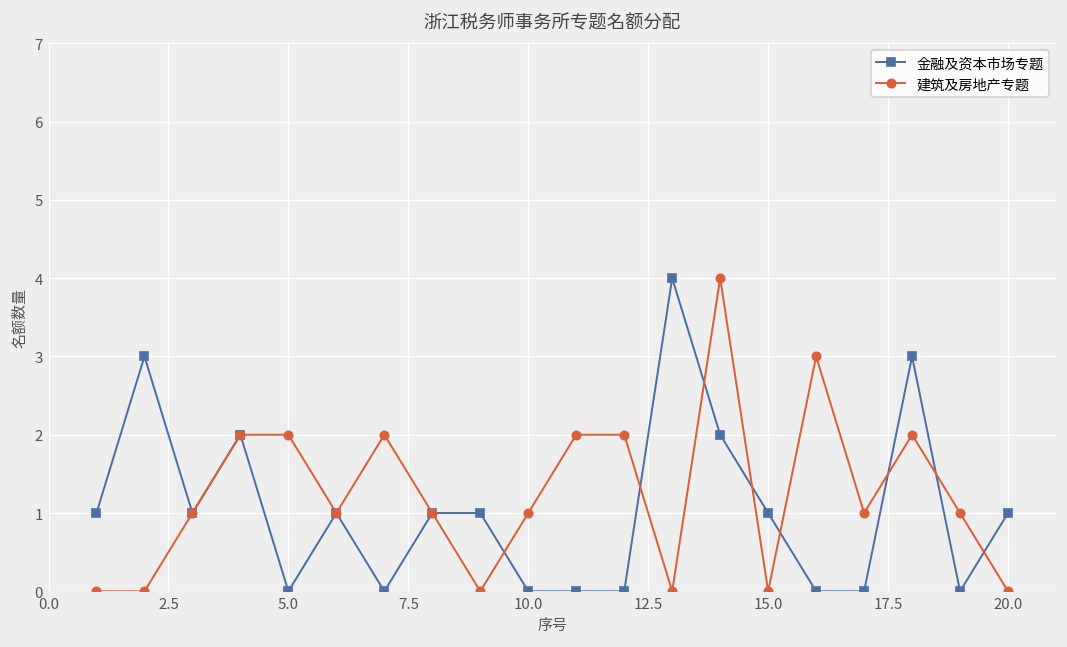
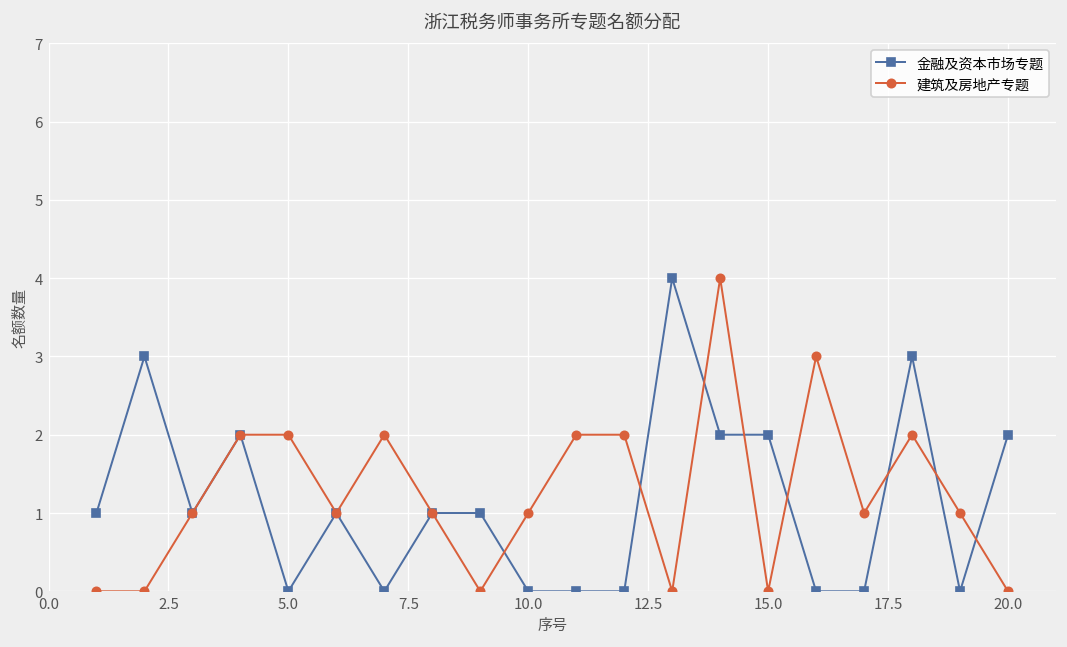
金融及资本市场专题, 15.0: 1 -> 2
金融及资本市场专题, 20.0: 1 -> 2
